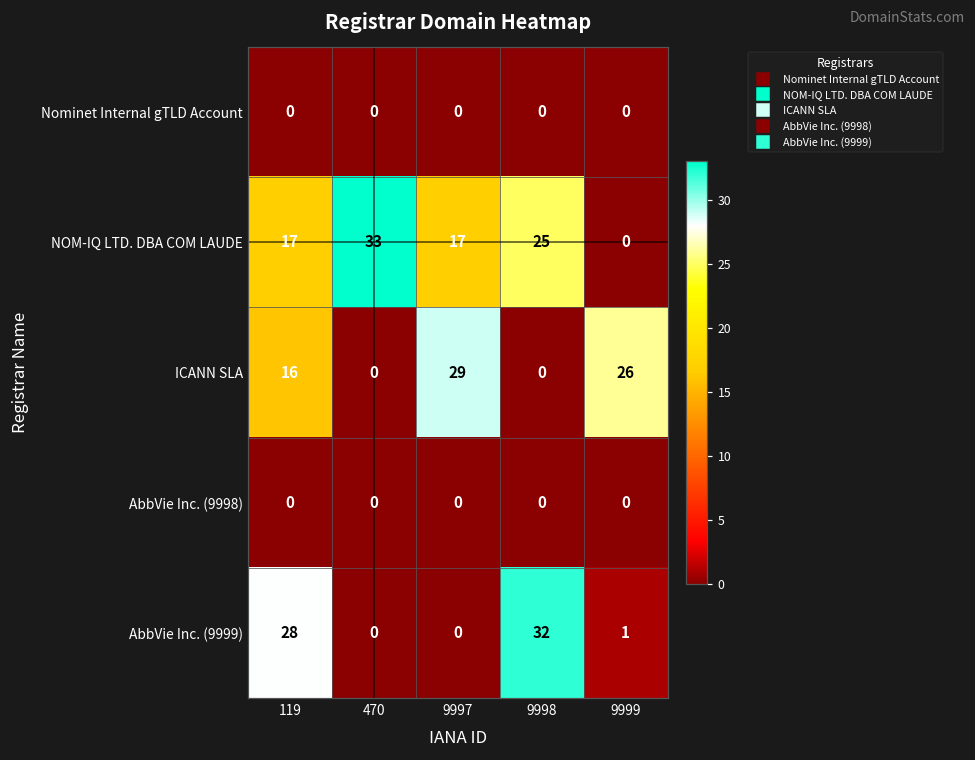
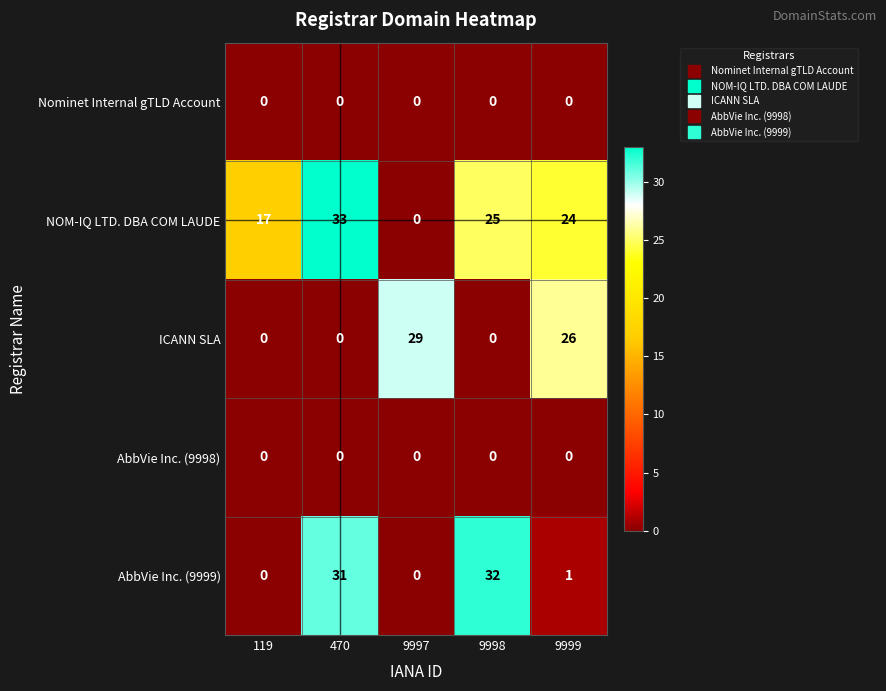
NOM-IQ LTD. DBA COM LAUDE, 9997: 17 -> 0
NOM-IQ LTD. DBA COM LAUDE, 9999: 0 -> 24
ICANN SLA, 119: 16 -> 0
AbbVie Inc. (9999), 119: 28 -> 0
AbbVie Inc. (9999), 470: 0 -> 31
